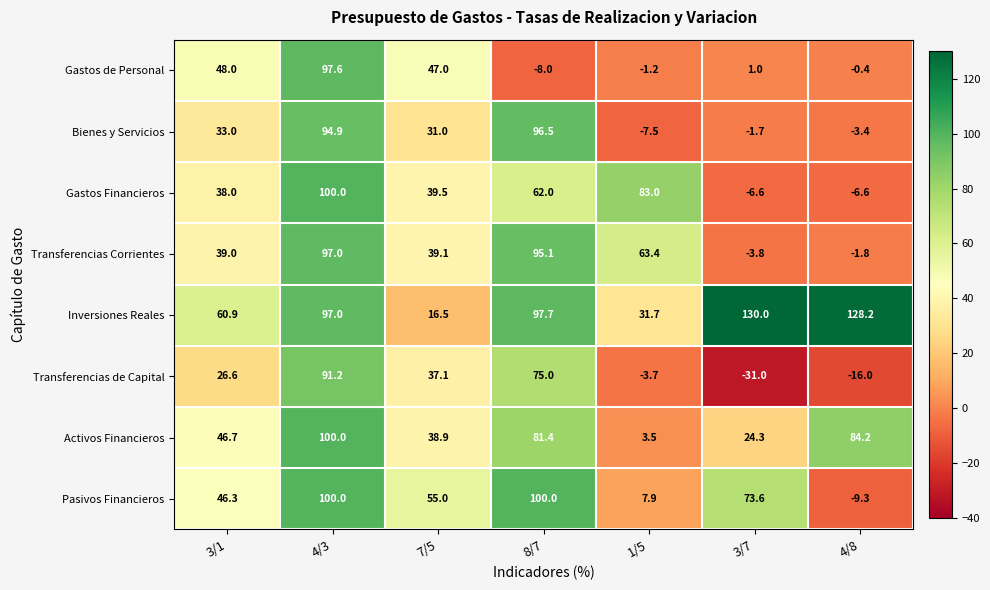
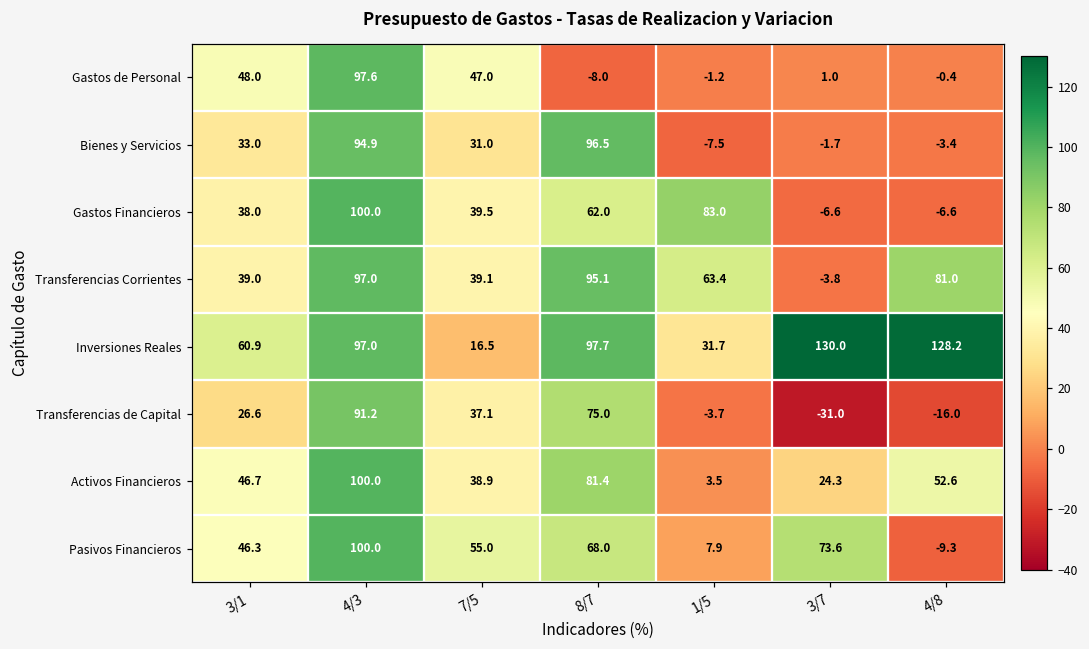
Transferencias Corrientes, 4/8: -1.8 -> 81.0
Activos Financieros, 4/8: 84.2 -> 52.6
Pasivos Financieros, 8/7: 100.0 -> 68.0
